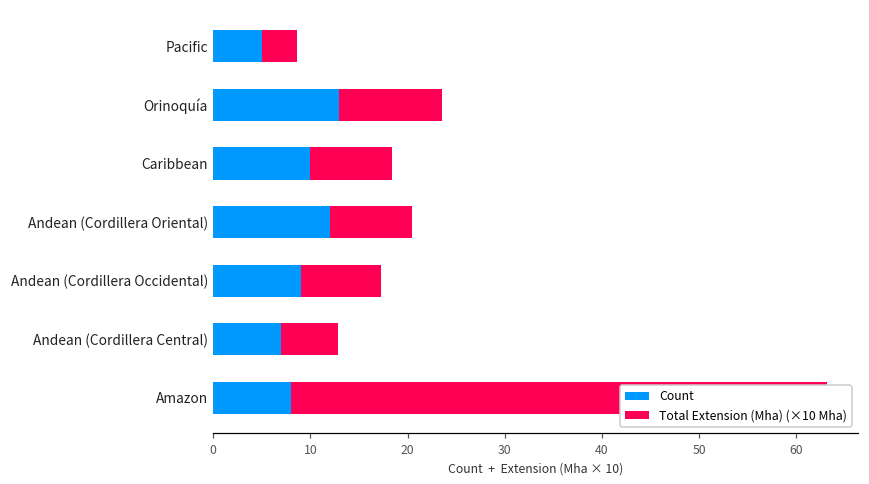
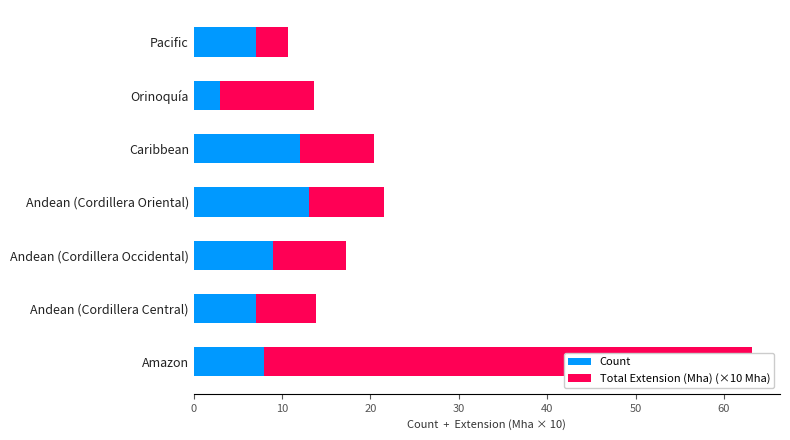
Count, Pacific: 5 -> 7
Count, Orinoquía: 13 -> 3
Count, Caribbean: 10 -> 12
Count, Andean (Cordillera Oriental): 12 -> 13
Total Extension (Mha) (×10 Mha), Andean (Cordillera Central): 6 -> 7
